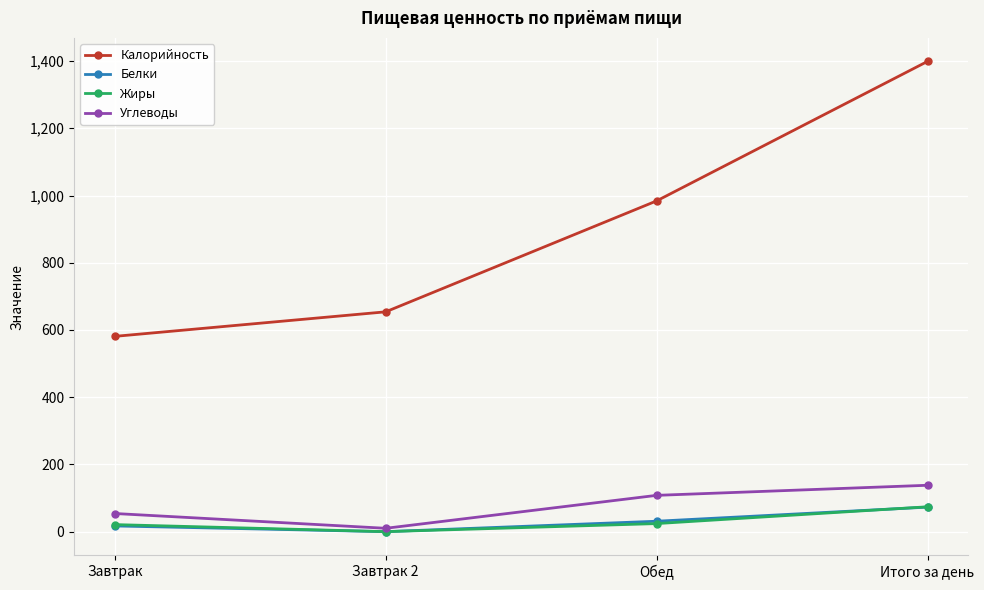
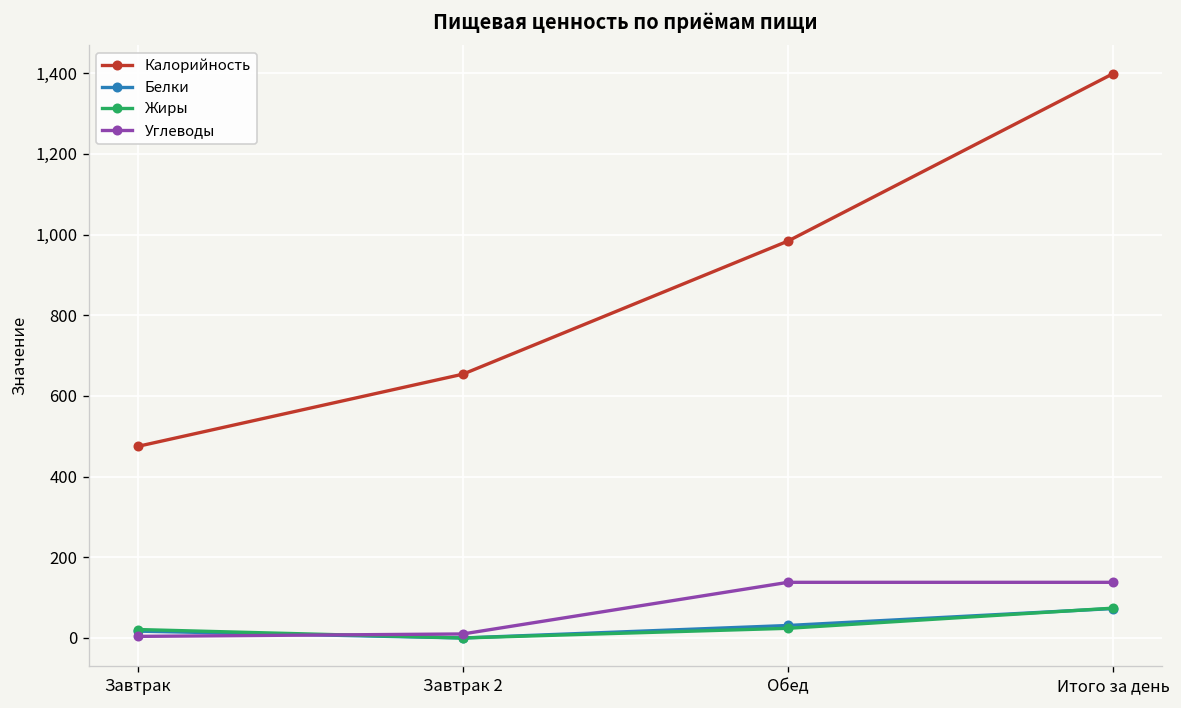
Калорийность, Завтрак: 580 -> 480
Углеводы, Завтрак: 50 -> 0
Углеводы, Обед: 110 -> 140
